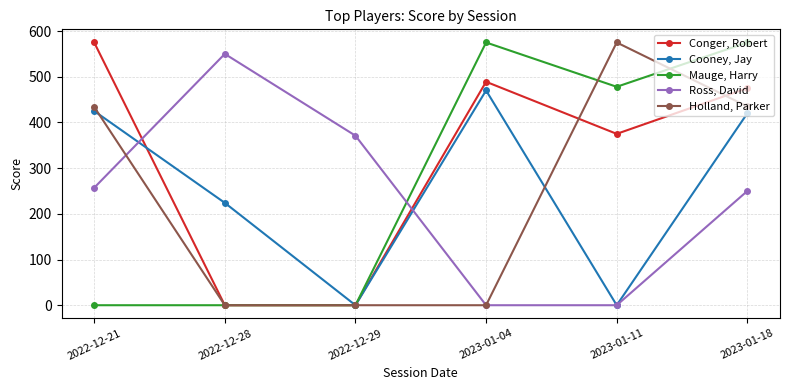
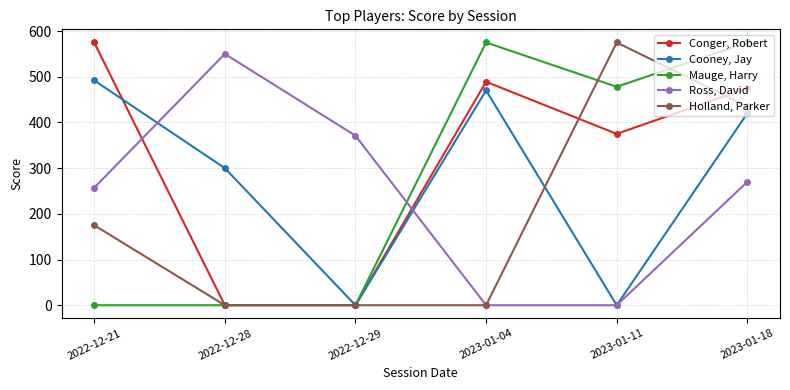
Cooney, Jay, 2022-12-21: 430 -> 490
Holland, Parker, 2022-12-21: 430 -> 180
Cooney, Jay, 2022-12-28: 220 -> 300
Ross, David, 2023-01-18: 250 -> 270
